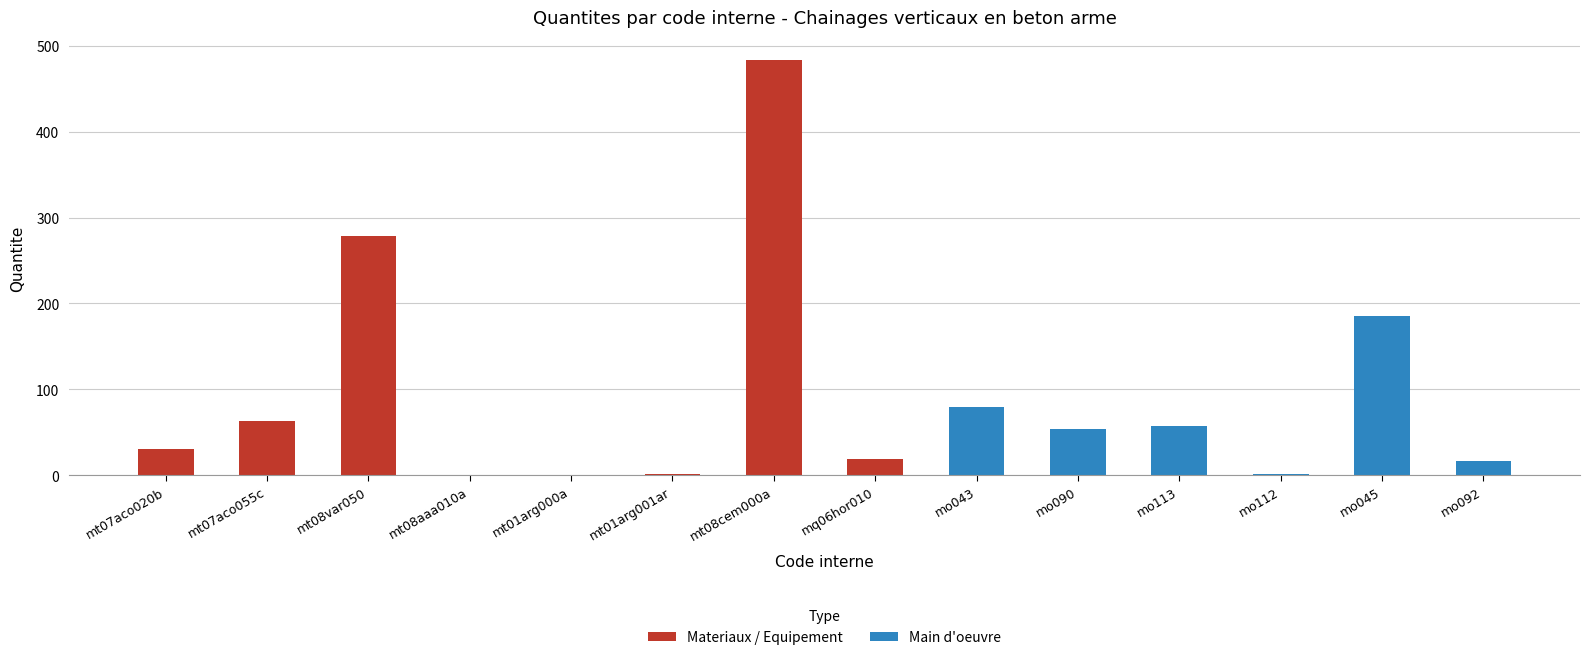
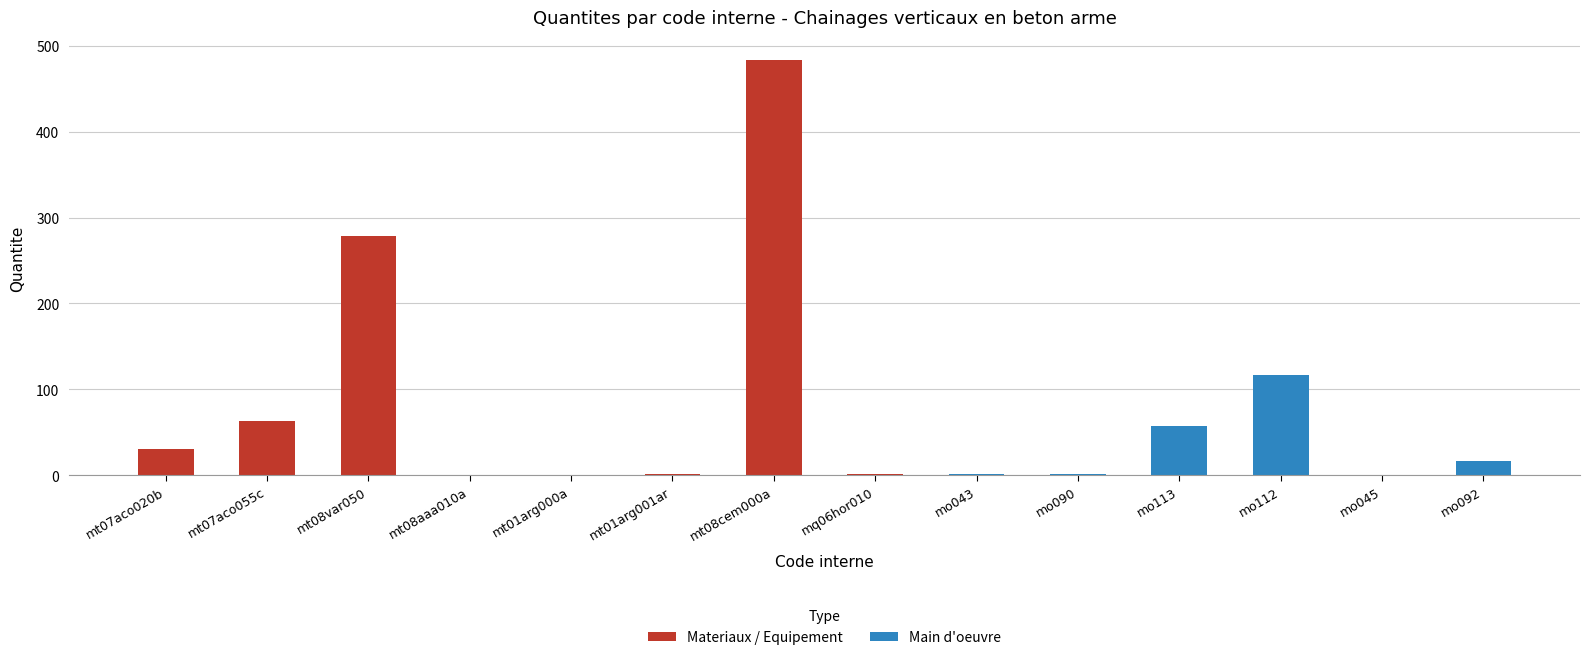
mq06hor010: 20 -> 0
mo043: 80 -> 0
mo090: 50 -> 0
mo112: 0 -> 120
mo045: 190 -> 0
